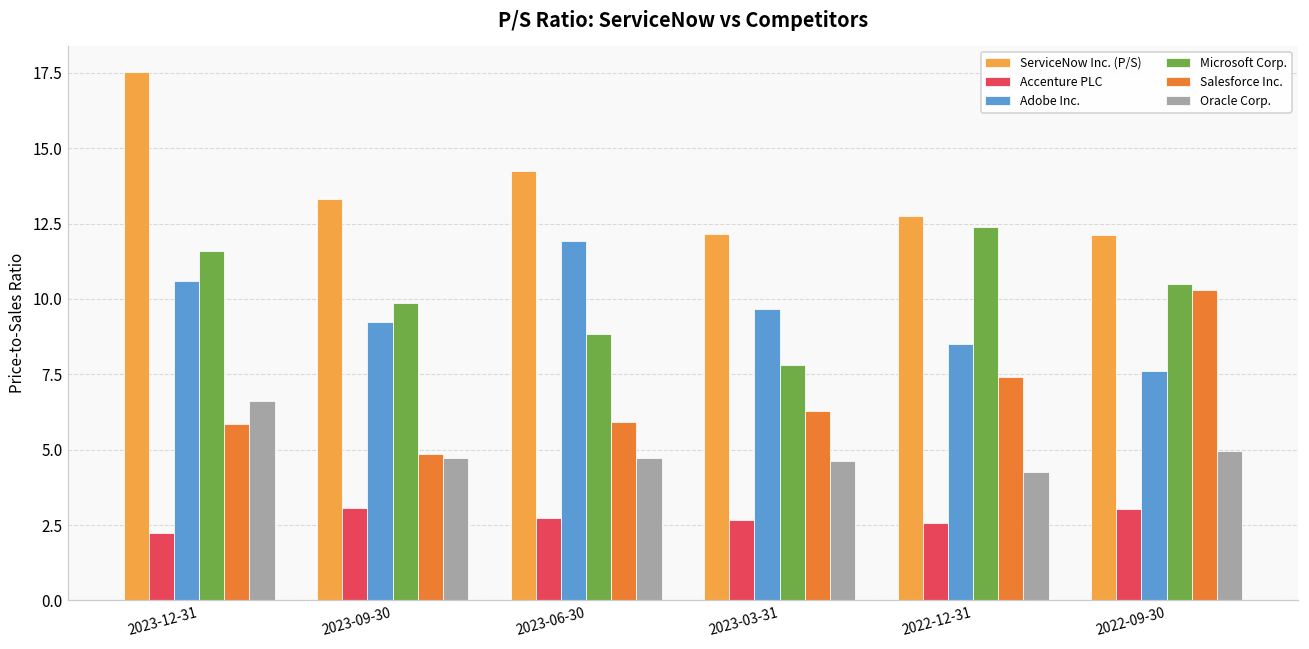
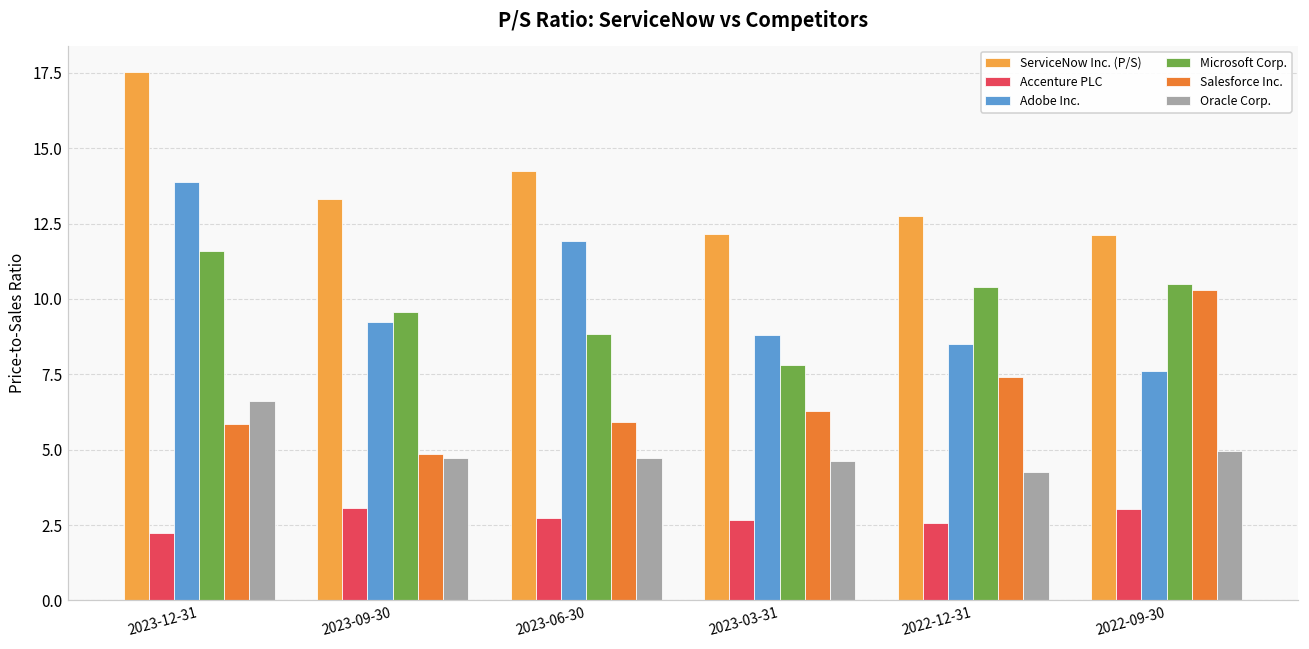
Adobe Inc., 2023-12-31: 10.6 -> 13.9
Microsoft Corp., 2023-09-30: 9.9 -> 9.6
Adobe Inc., 2023-03-31: 9.7 -> 8.8
Microsoft Corp., 2022-12-31: 12.4 -> 10.4
